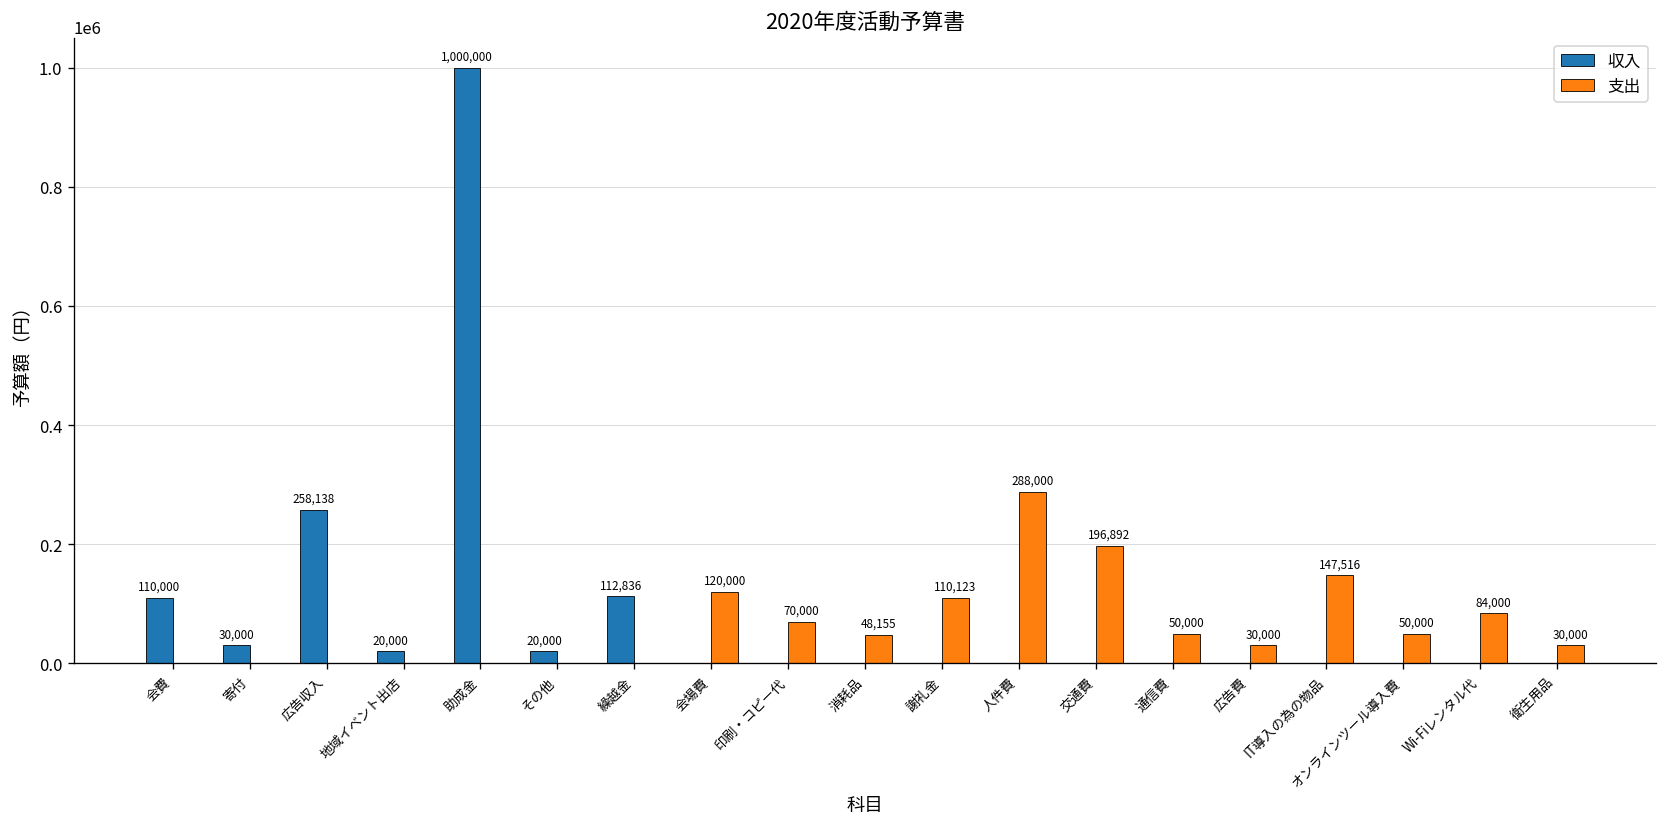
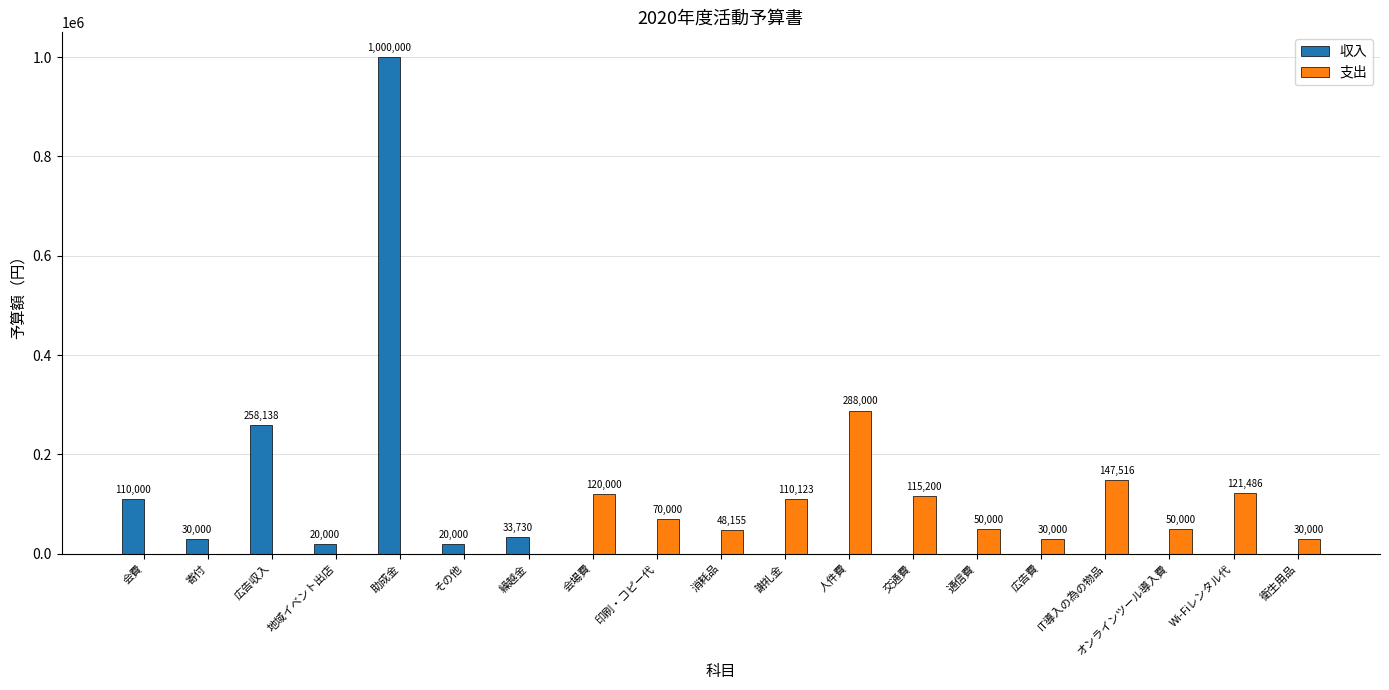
収入, 繰越金: 112,836 -> 33,730
支出, 交通費: 196,892 -> 115,200
支出, Wi-Fiレンタル代: 84,000 -> 121,486
